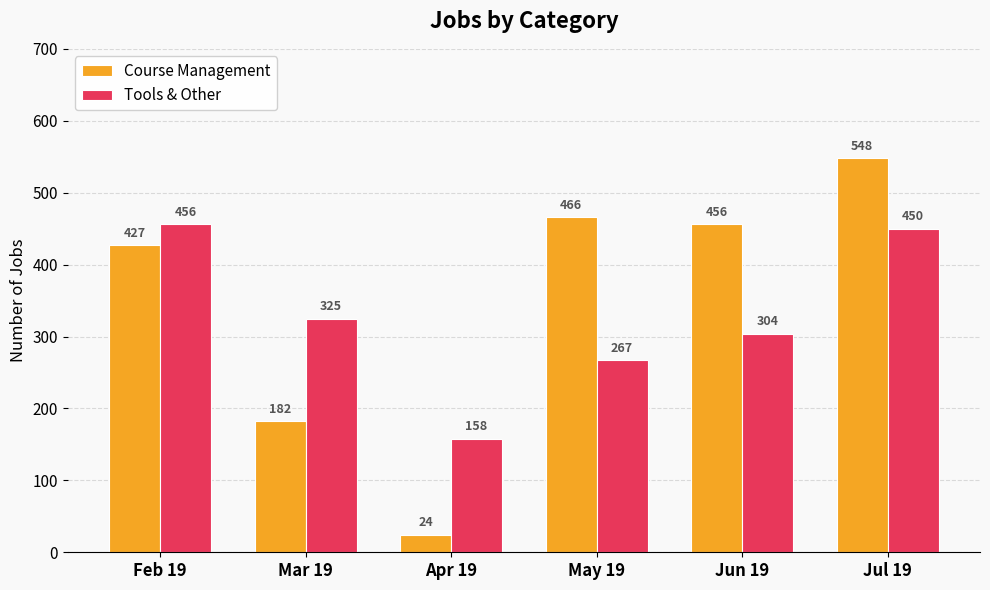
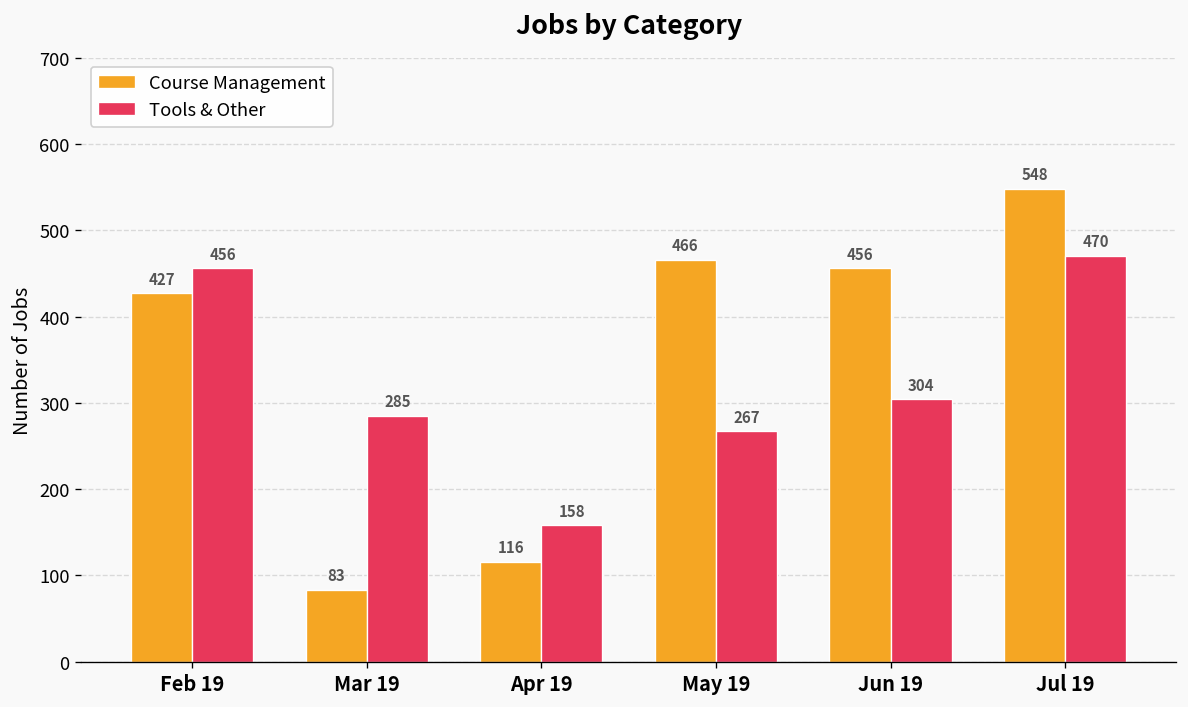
Course Management, Mar 19: 182 -> 83
Tools & Other, Mar 19: 325 -> 285
Course Management, Apr 19: 24 -> 116
Tools & Other, Jul 19: 450 -> 470
